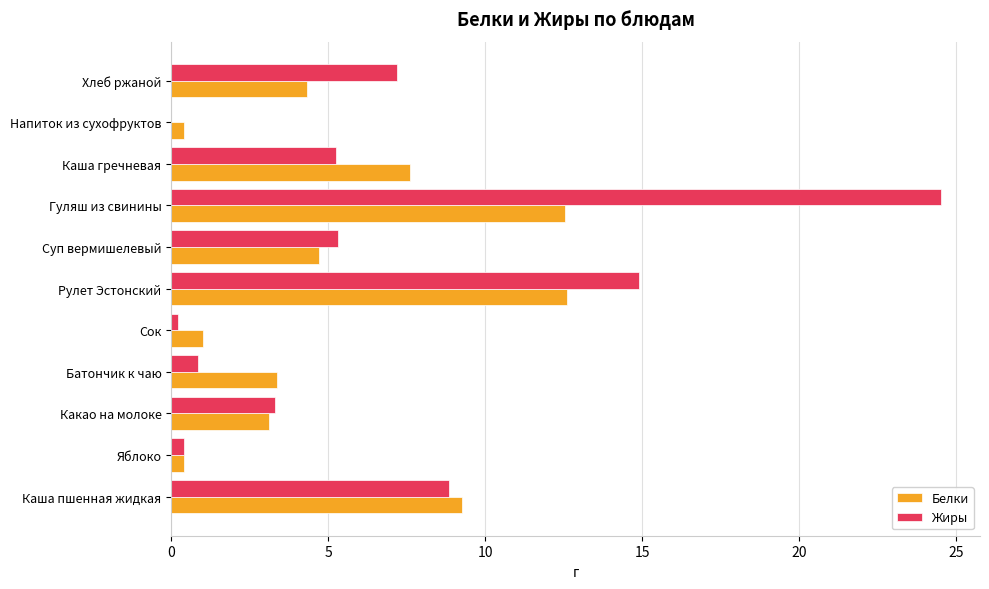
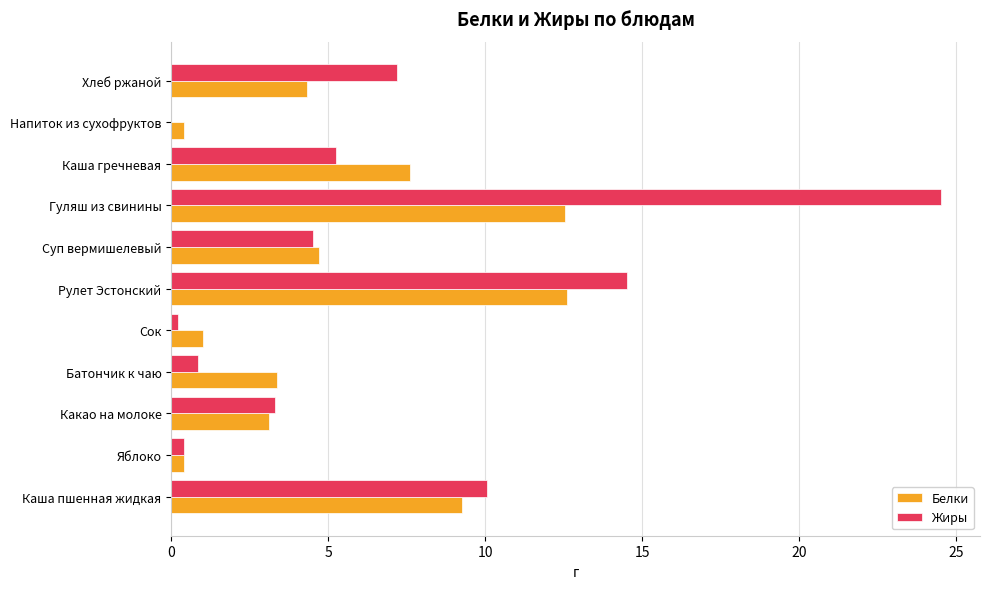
Жиры, Суп вермишелевый: 5.3 -> 4.5
Жиры, Рулет Эстонский: 14.9 -> 14.5
Жиры, Каша пшенная жидкая: 8.8 -> 10.1
